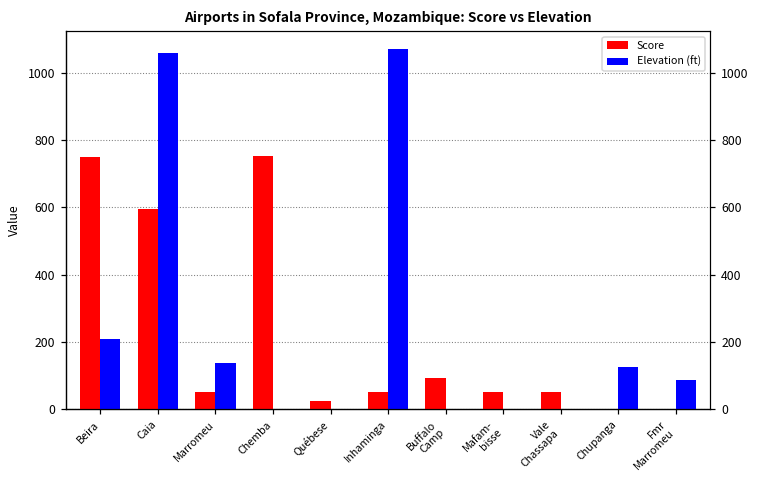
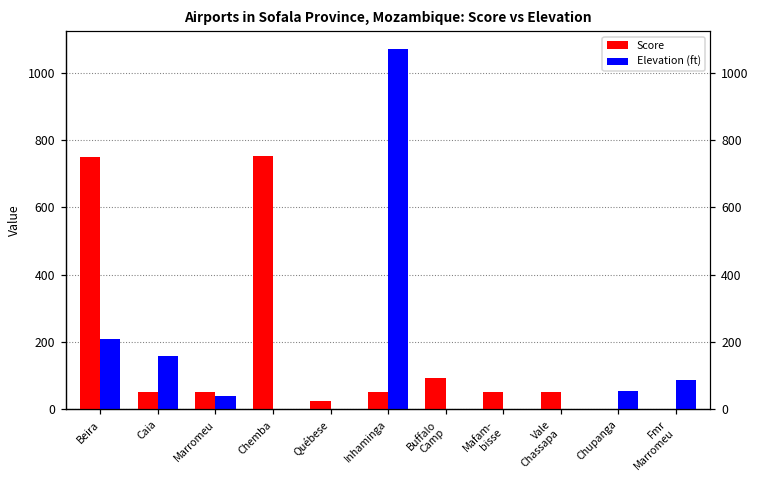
Score, Caia: 600 -> 50
Elevation (ft), Caia: 1060 -> 160
Elevation (ft), Marromeu: 140 -> 40
Elevation (ft), Chupanga: 120 -> 50
